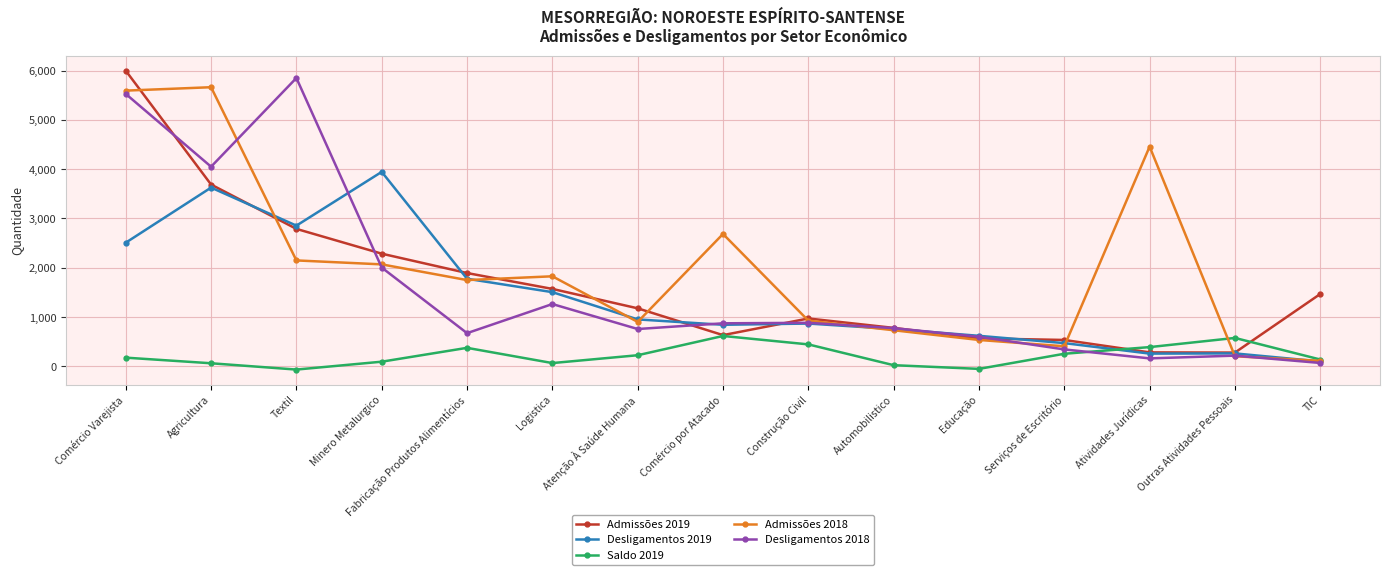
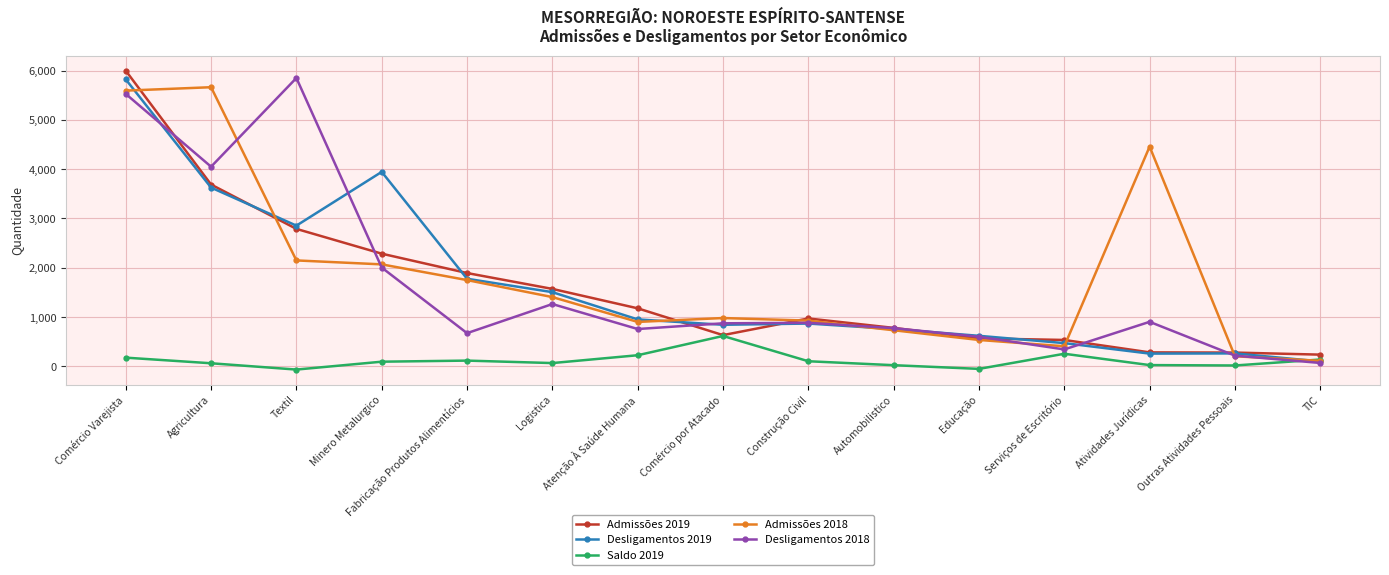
Desligamentos 2019, Comércio Varejista: 2,500 -> 5,800
Saldo 2019, Fabricação Produtos Alimentícios: 400 -> 100
Admissões 2018, Logistica: 1,800 -> 1,400
Admissões 2018, Comércio por Atacado: 2,700 -> 1,000
Saldo 2019, Construção Civil: 400 -> 100
Saldo 2019, Atividades Jurídicas: 400 -> 0
Desligamentos 2018, Atividades Jurídicas: 200 -> 900
Saldo 2019, Outras Atividades Pessoais: 600 -> 0
Admissões 2019, TIC: 1,500 -> 200
